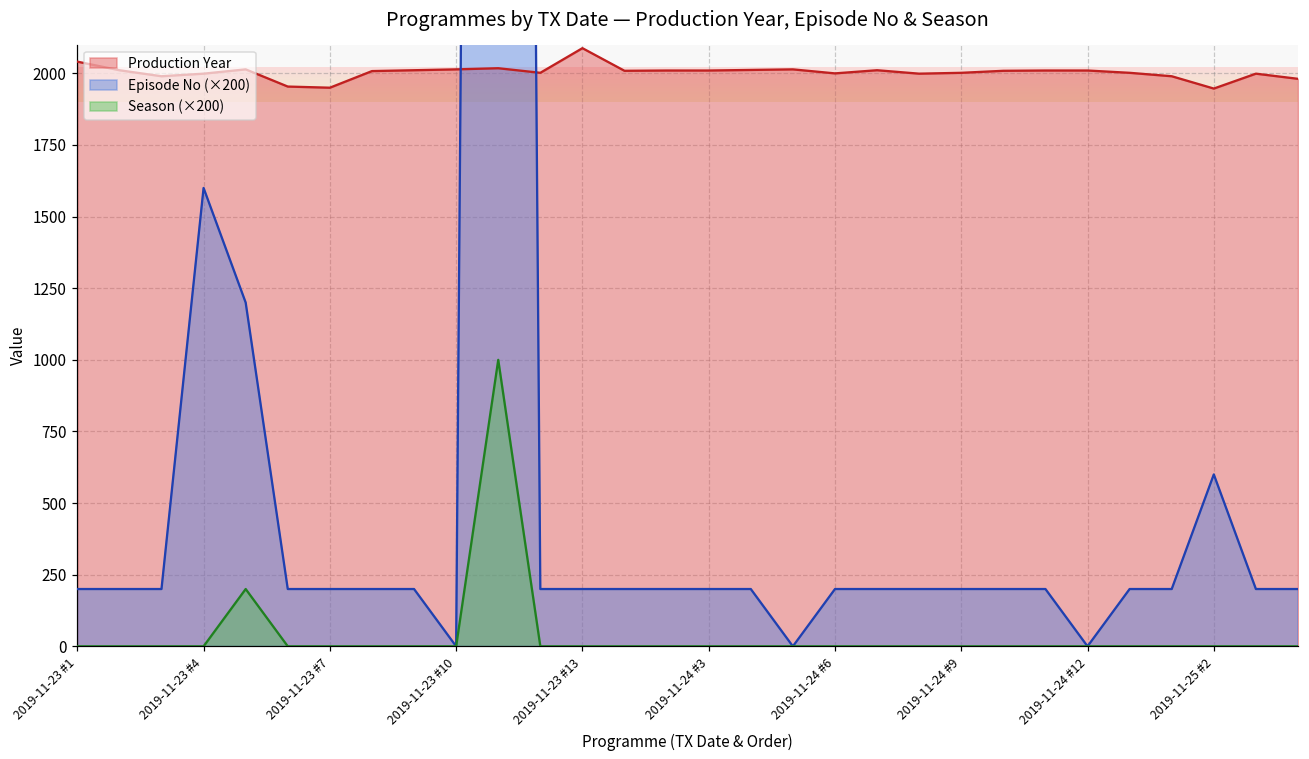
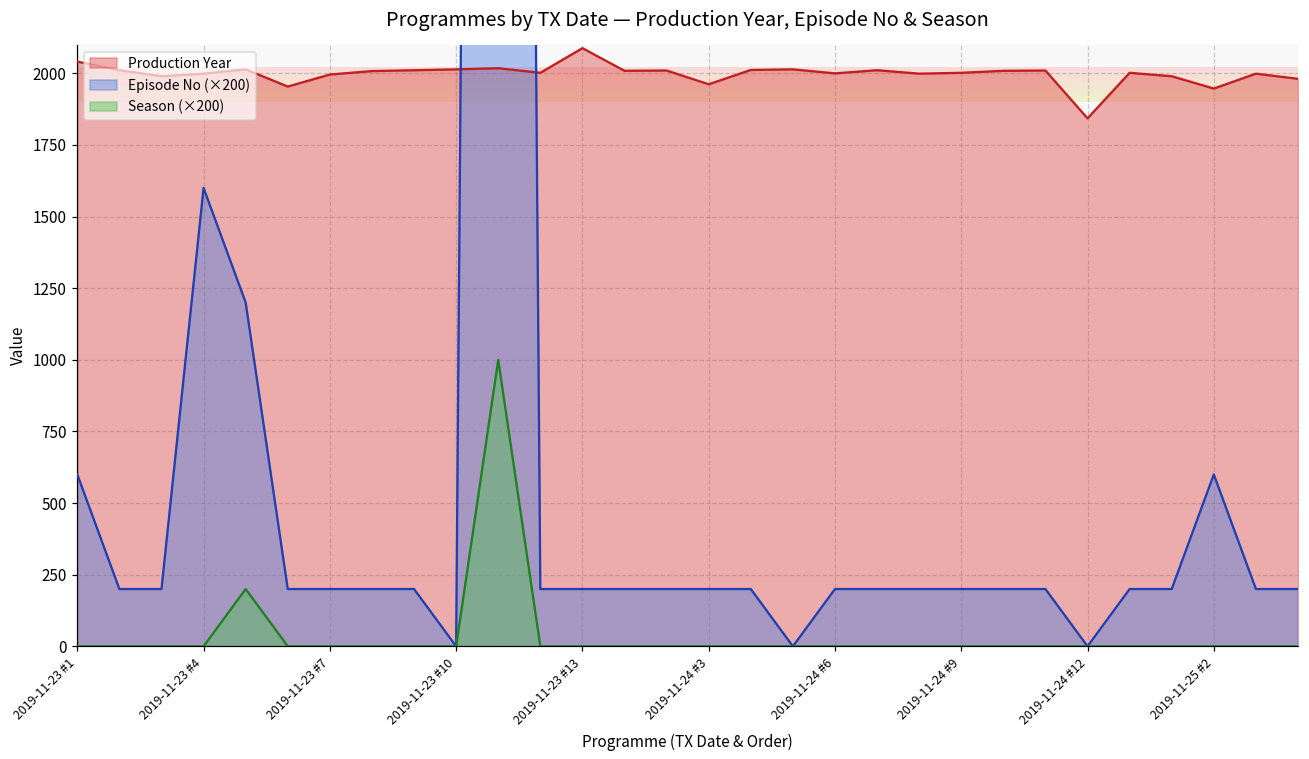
Episode No (×200), 2019-11-23 #1: 200 -> 600
Production Year, 2019-11-23 #7: 1950 -> 2000
Production Year, 2019-11-24 #3: 2010 -> 1960
Production Year, 2019-11-24 #12: 2010 -> 1840
